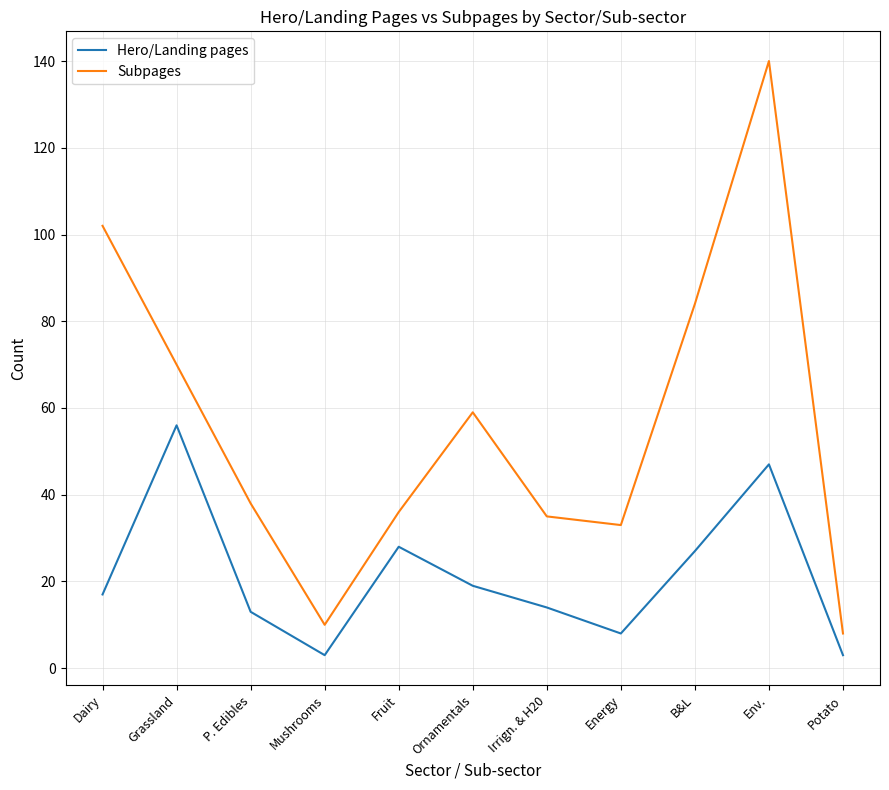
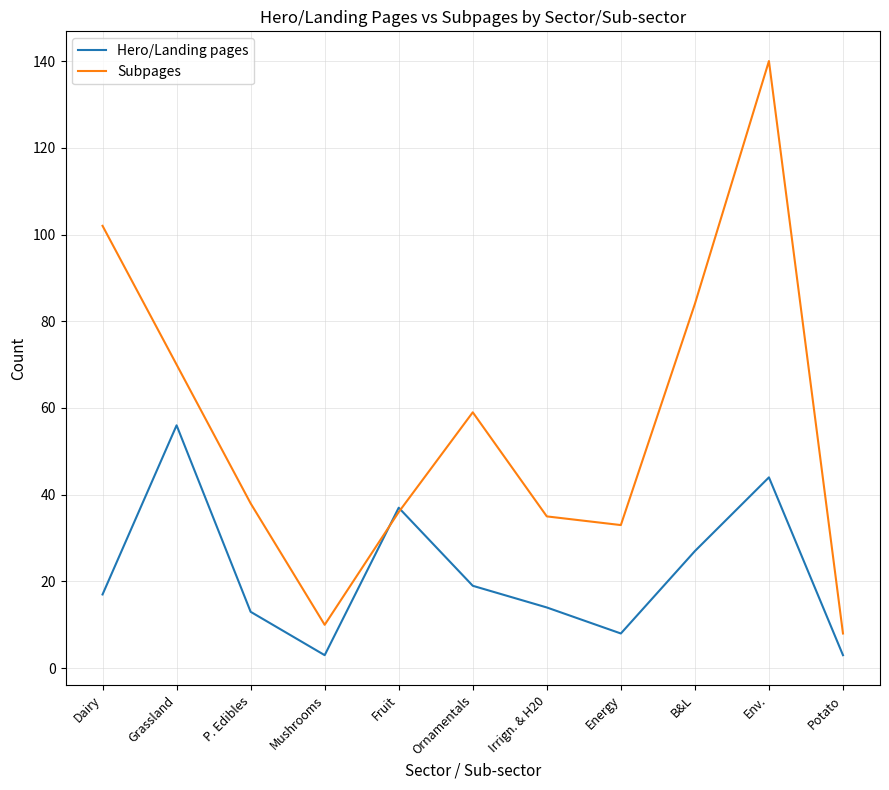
Hero/Landing pages, Fruit: 28 -> 37
Hero/Landing pages, Env.: 47 -> 44
